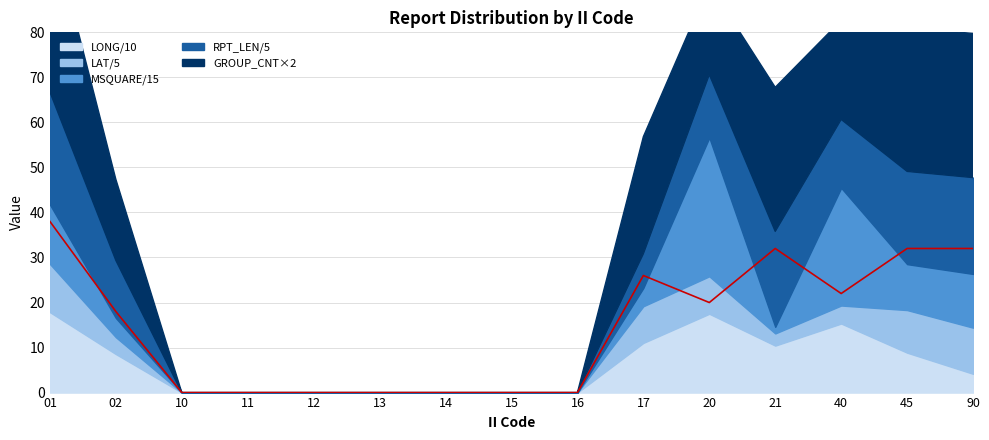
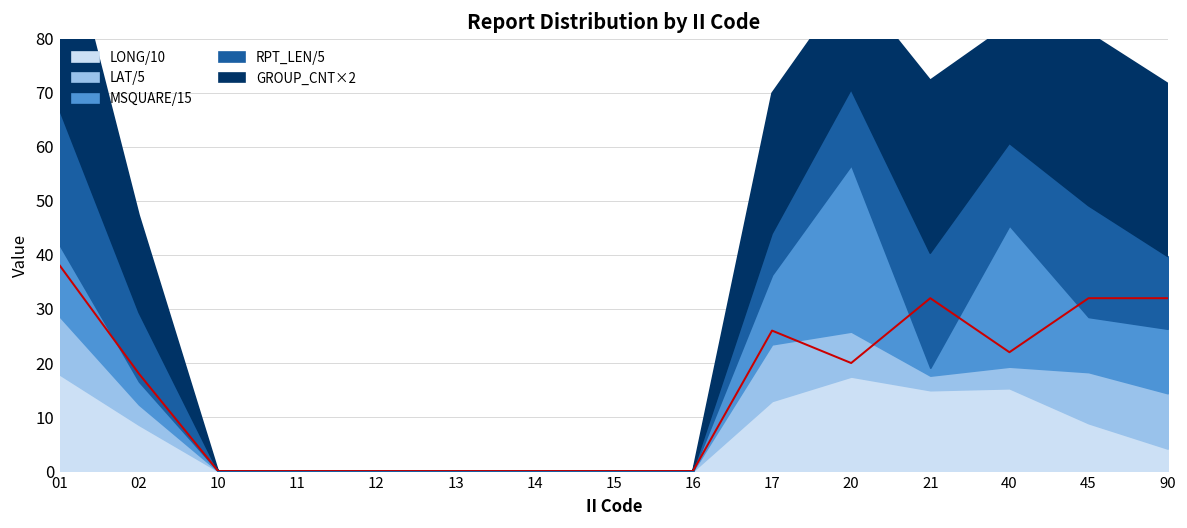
LONG/10, 17: 11 -> 13
LAT/5, 17: 8 -> 10
MSQUARE/15, 17: 4 -> 13
LONG/10, 21: 10 -> 15
RPT_LEN/5, 90: 21 -> 13
